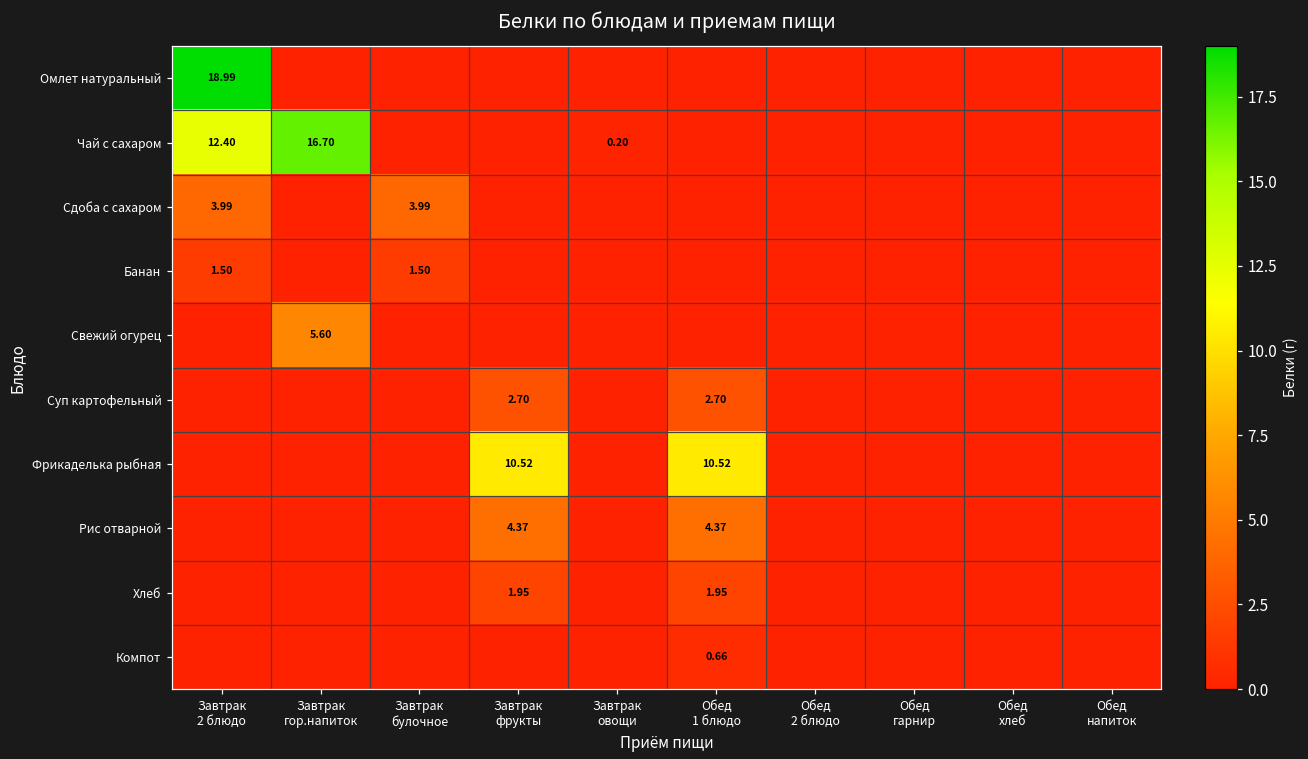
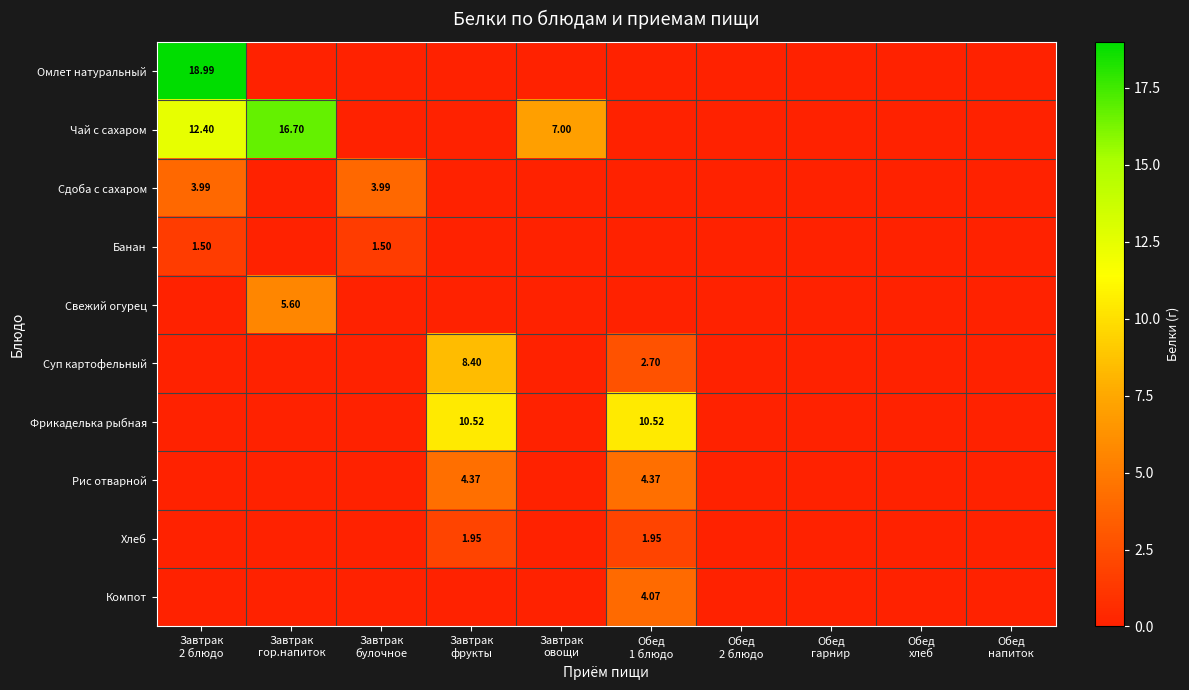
Чай с сахаром, Завтрак овощи: 0.20 -> 7.00
Суп картофельный, Завтрак фрукты: 2.70 -> 8.40
Компот, Обед 1 блюдо: 0.66 -> 4.07
